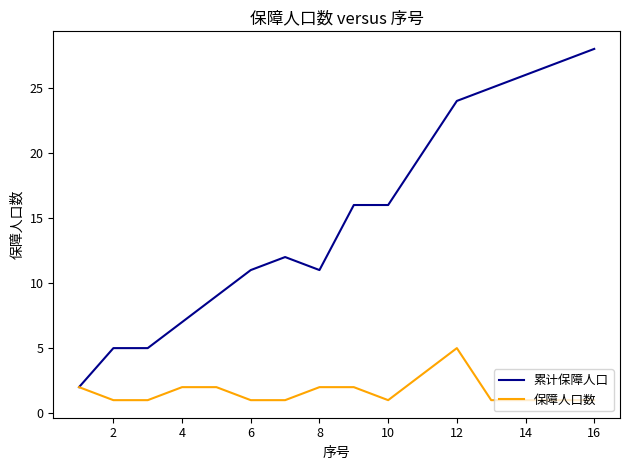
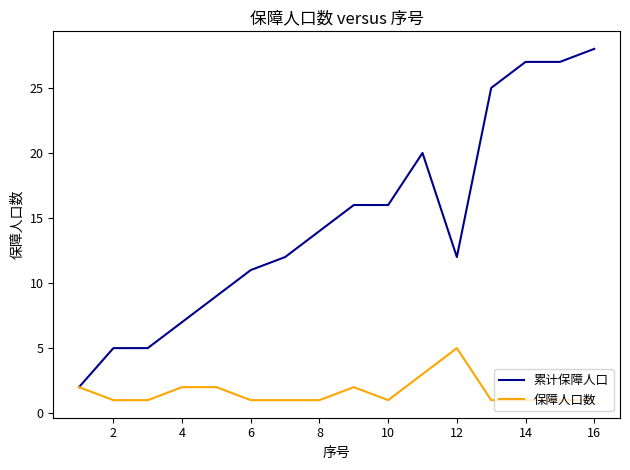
累计保障人口, 8: 11 -> 14
保障人口数, 8: 2 -> 1
累计保障人口, 12: 24 -> 12
累计保障人口, 14: 26 -> 27
